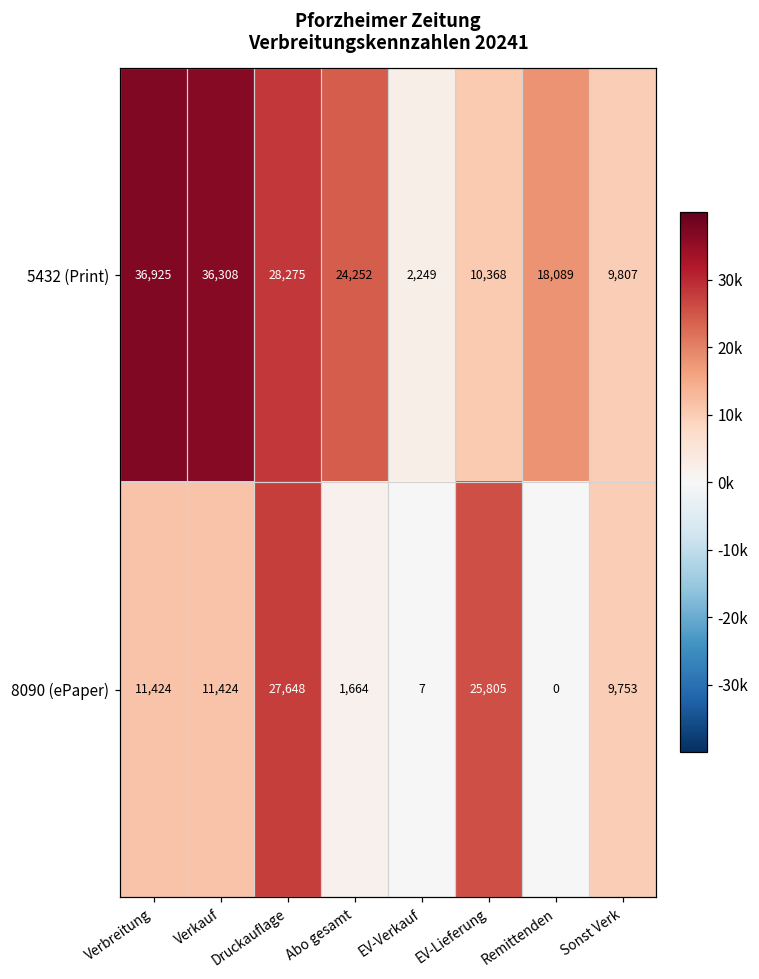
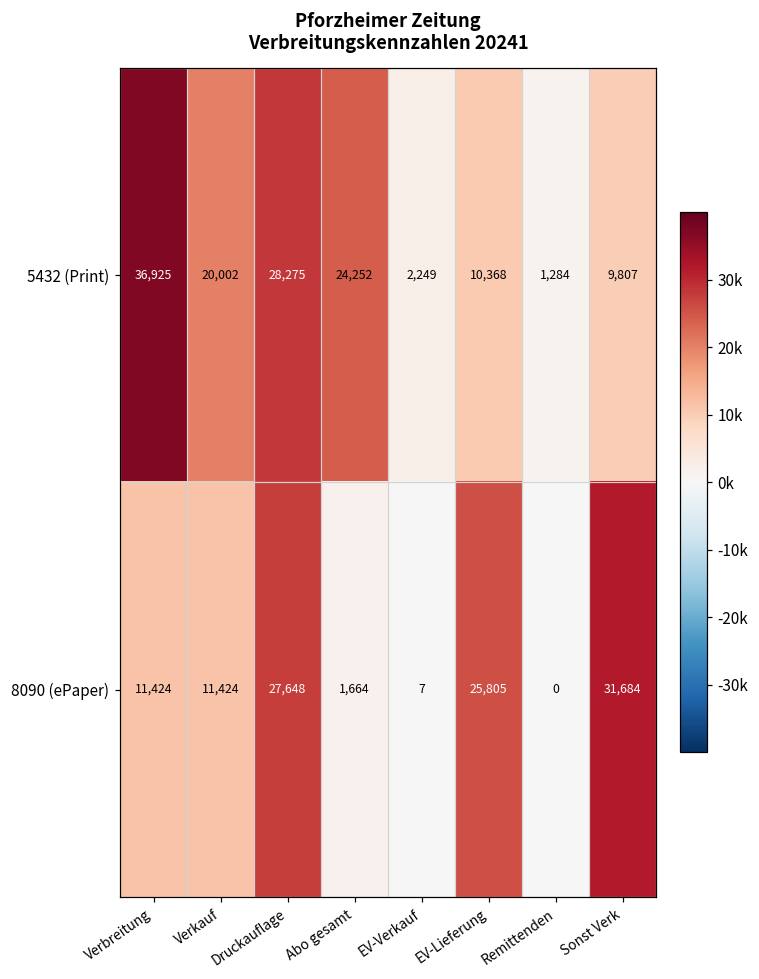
5432 (Print), Verkauf: 36,308 -> 20,002
5432 (Print), Remittenden: 18,089 -> 1,284
8090 (ePaper), Sonst Verk: 9,753 -> 31,684
